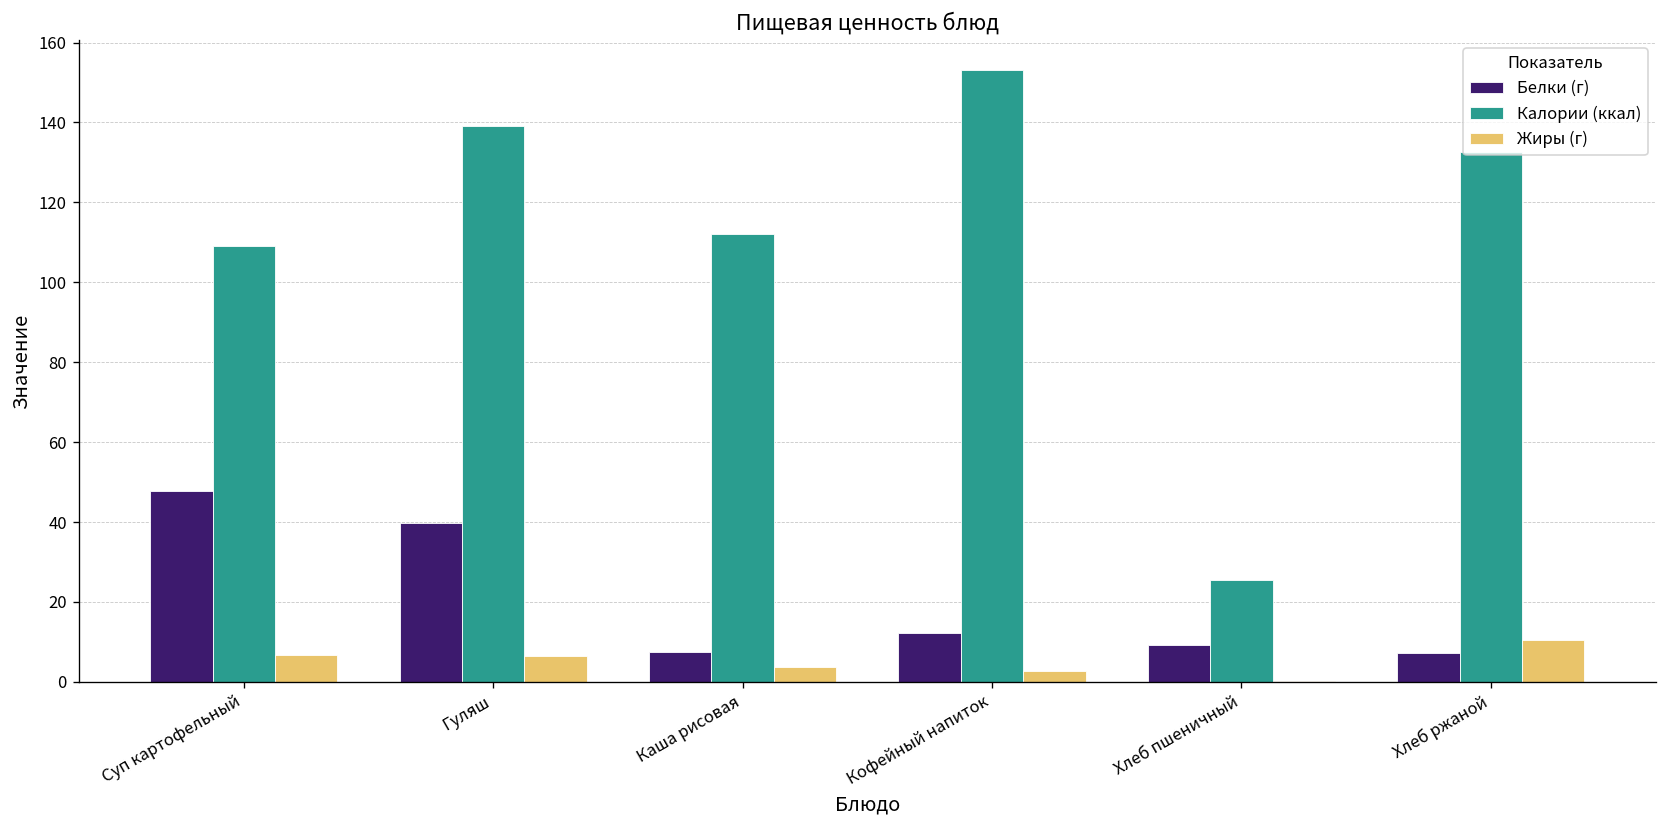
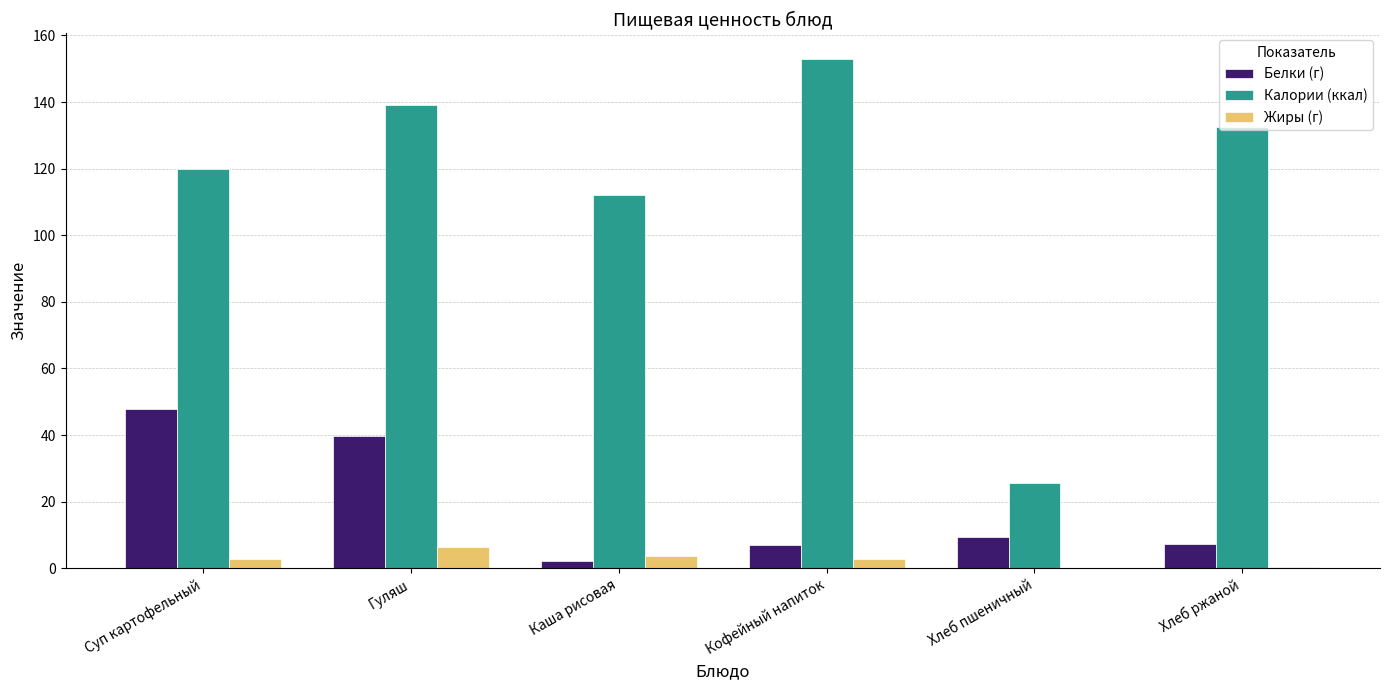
Калории (ккал), Суп картофельный: 109 -> 120
Жиры (г), Суп картофельный: 7 -> 3
Белки (г), Каша рисовая: 7 -> 2
Белки (г), Кофейный напиток: 12 -> 7
Жиры (г), Хлеб ржаной: 10 -> 0
